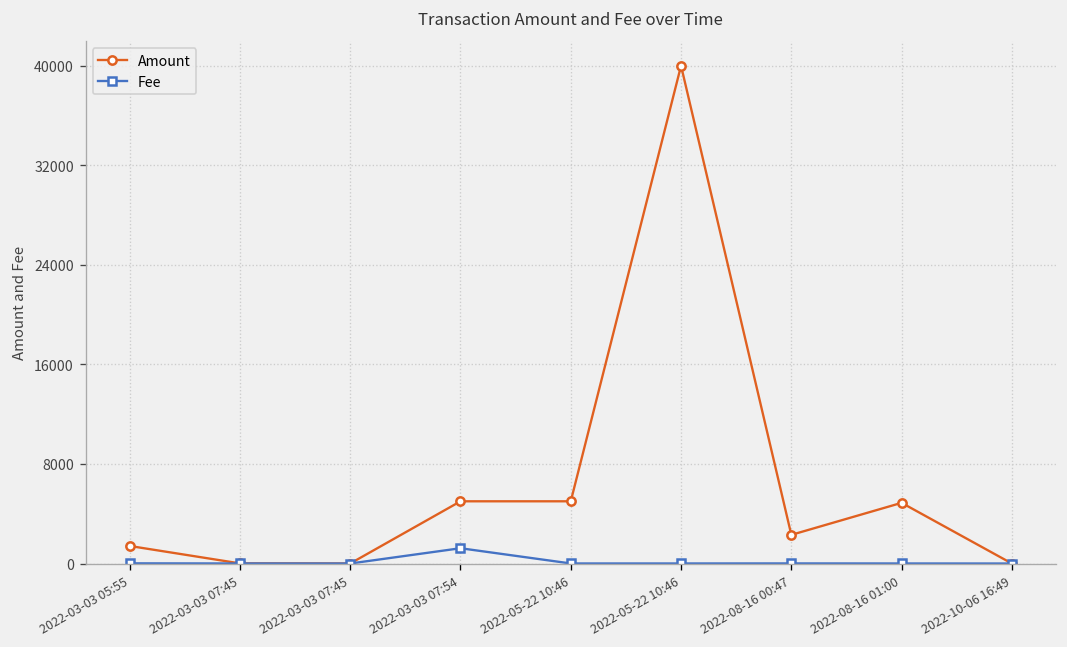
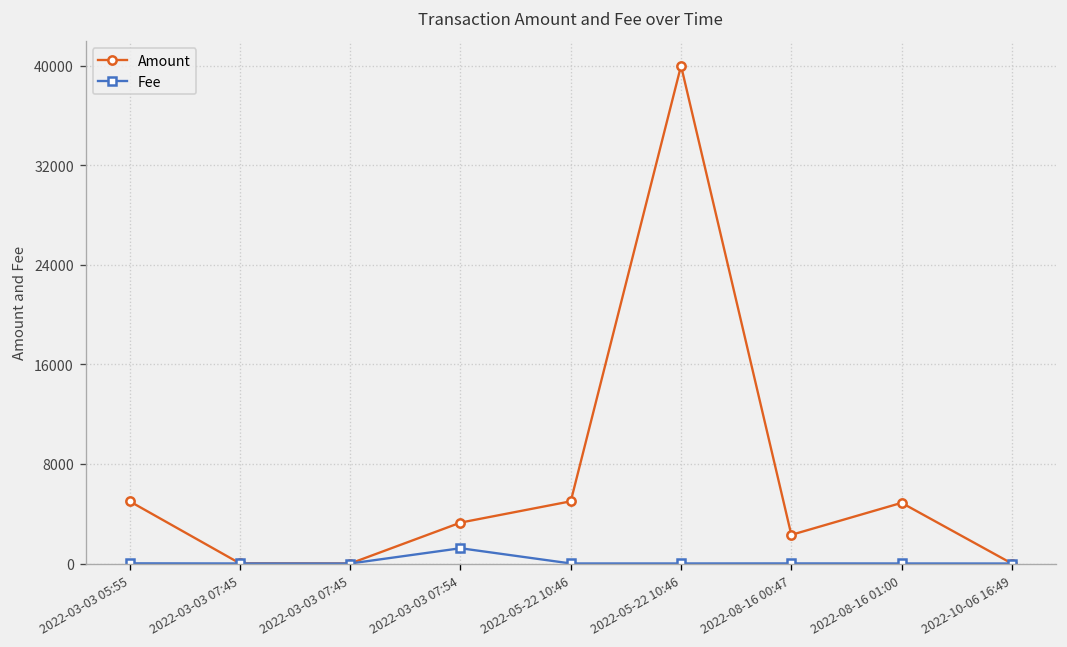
Amount, 2022-03-03 05:55: 1400 -> 5000
Amount, 2022-03-03 07:54: 5000 -> 3300
